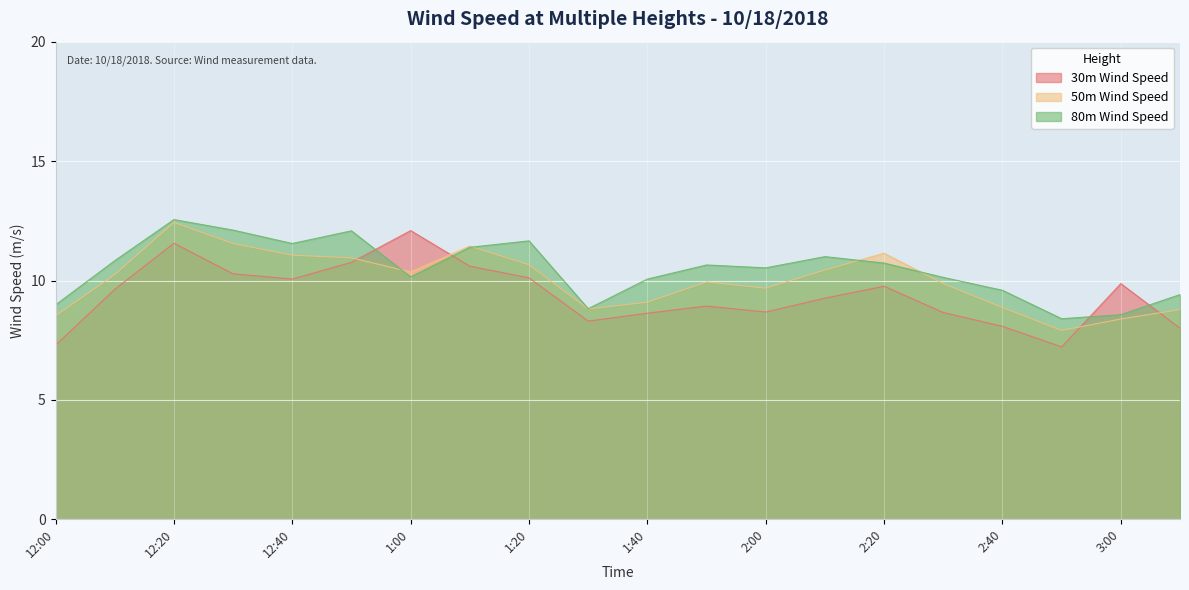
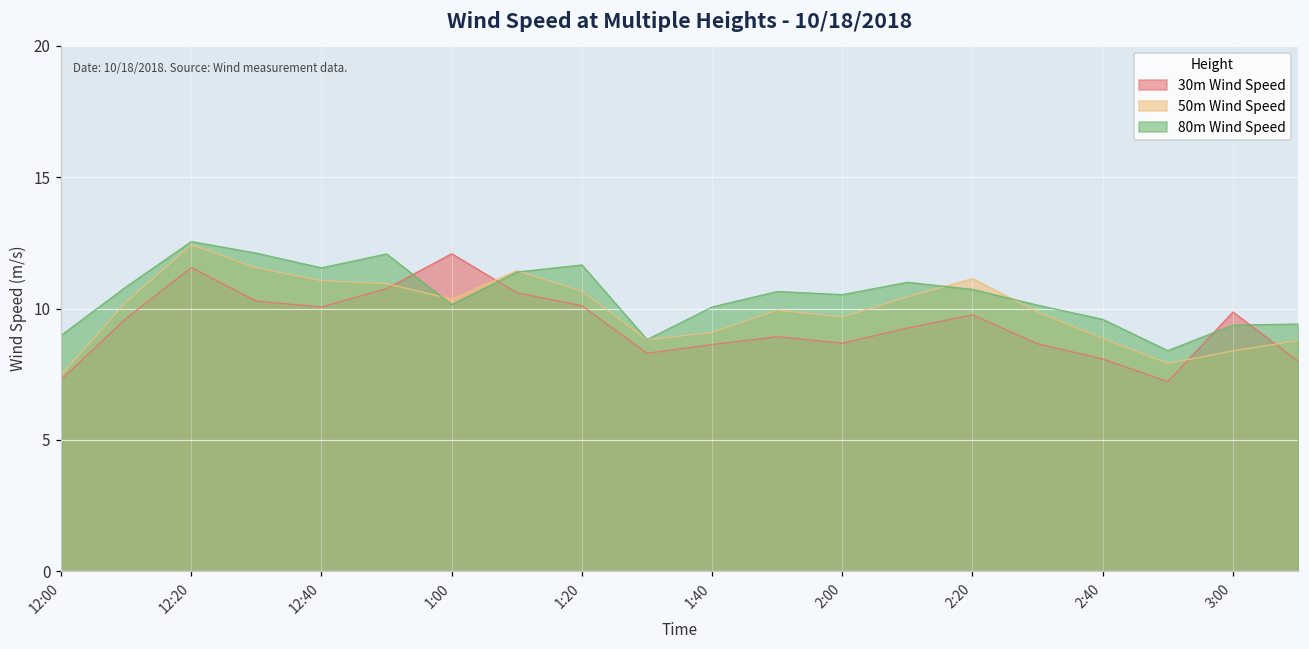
50m Wind Speed, 12:00: 8.5 -> 7.5
80m Wind Speed, 3:00: 8.6 -> 9.4
